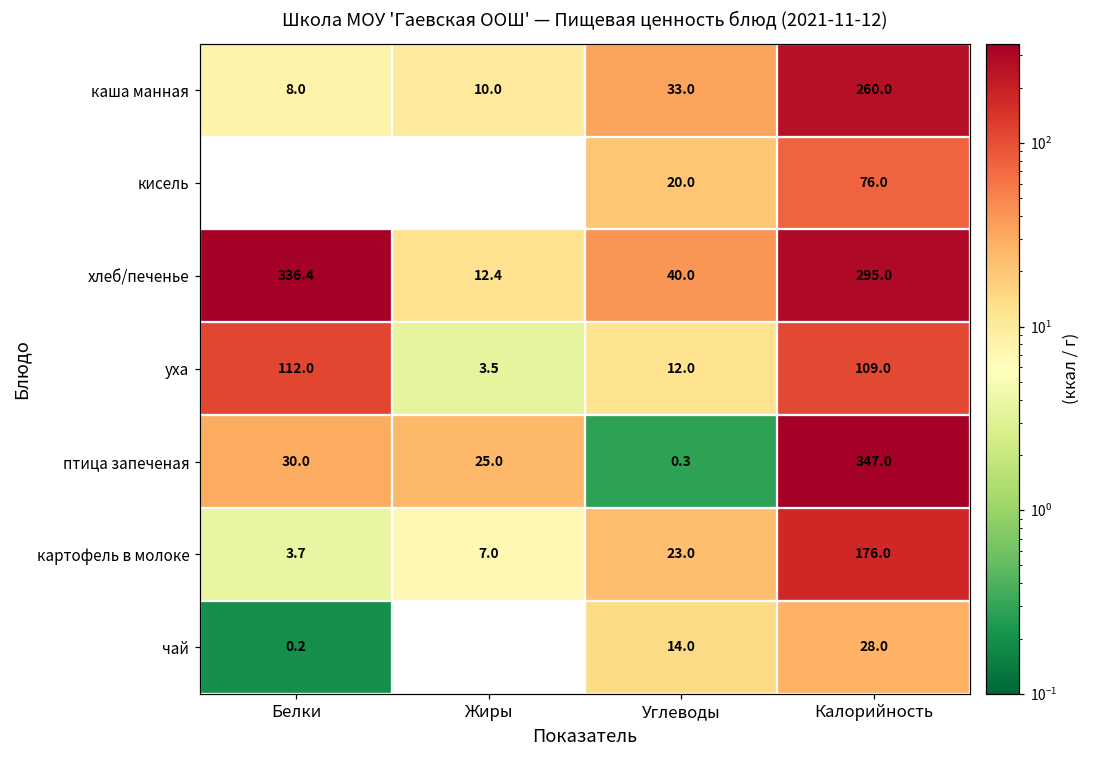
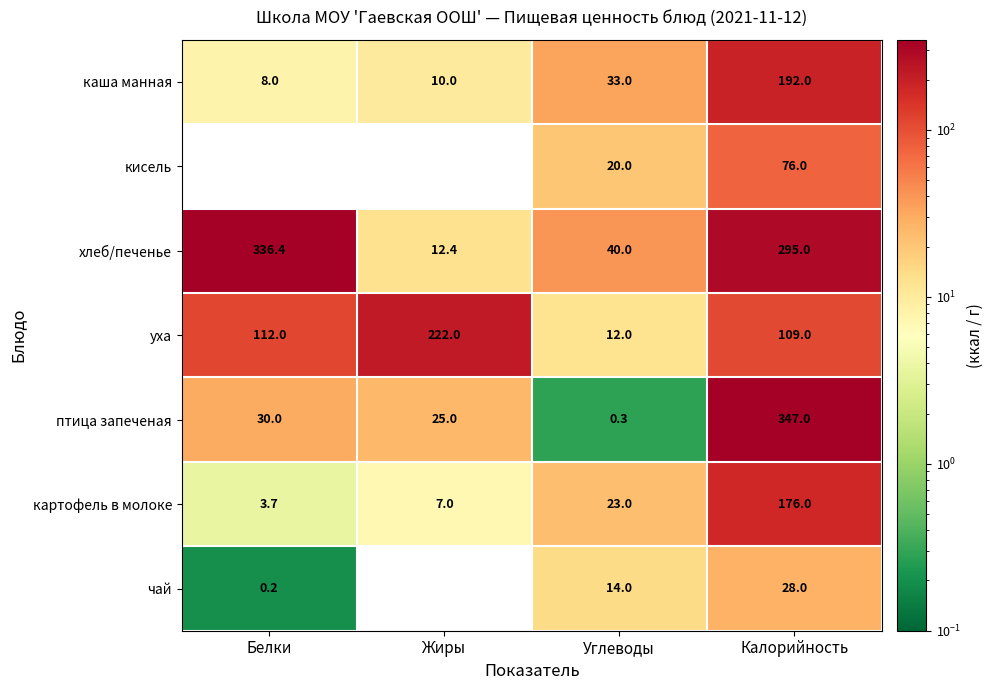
каша манная, Калорийность: 260.0 -> 192.0
уха, Жиры: 3.5 -> 222.0
